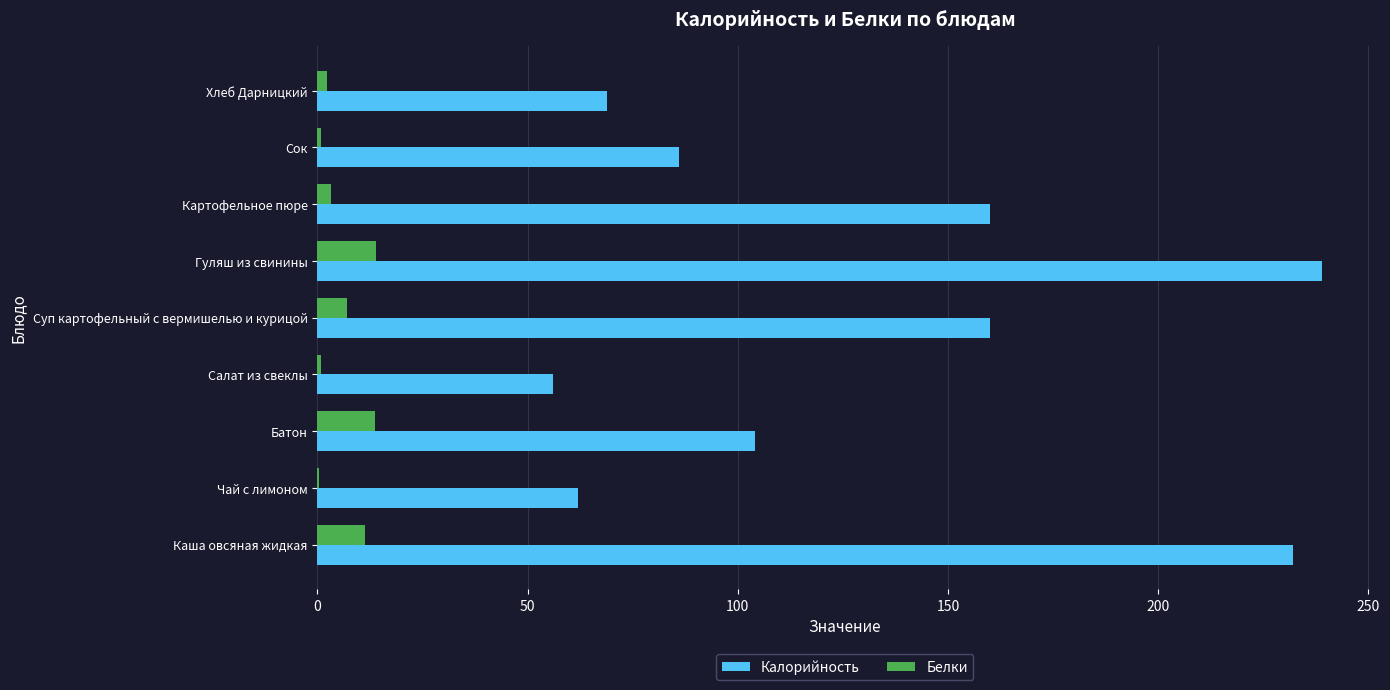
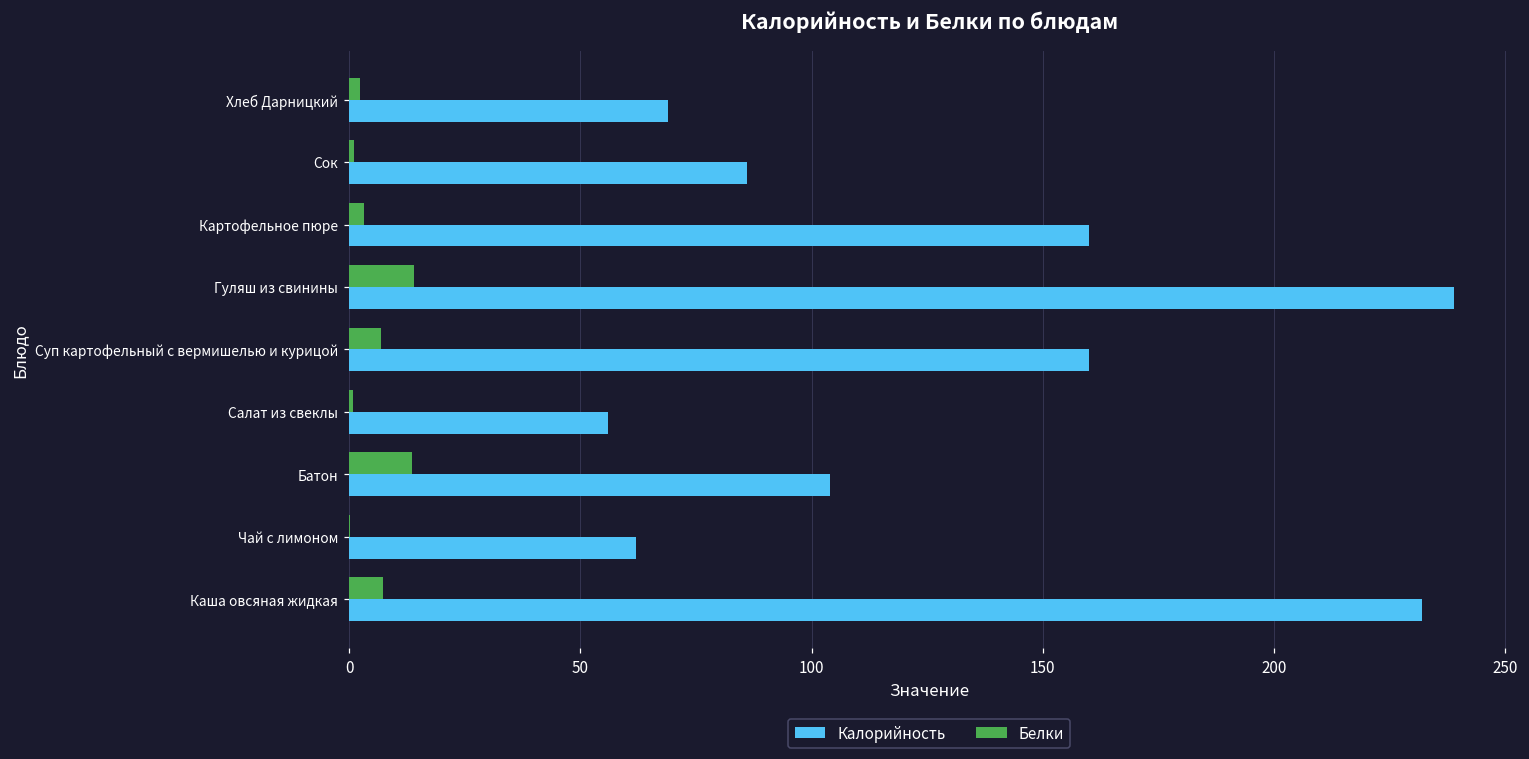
Белки, Каша овсяная жидкая: 11 -> 7
